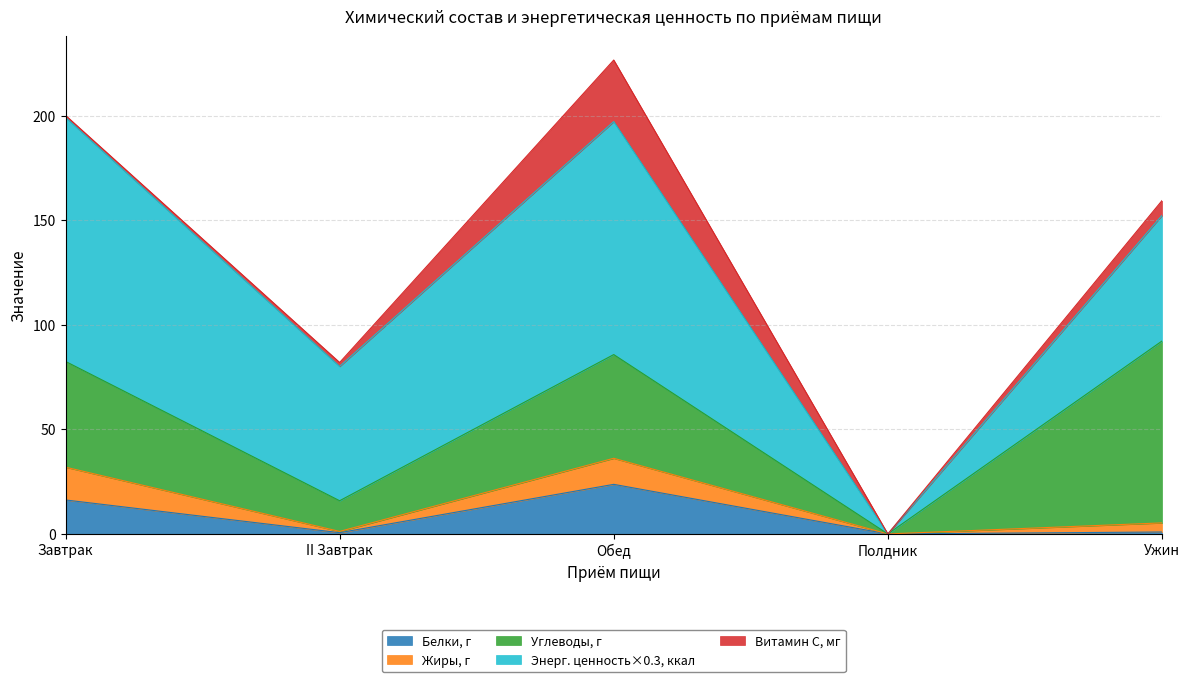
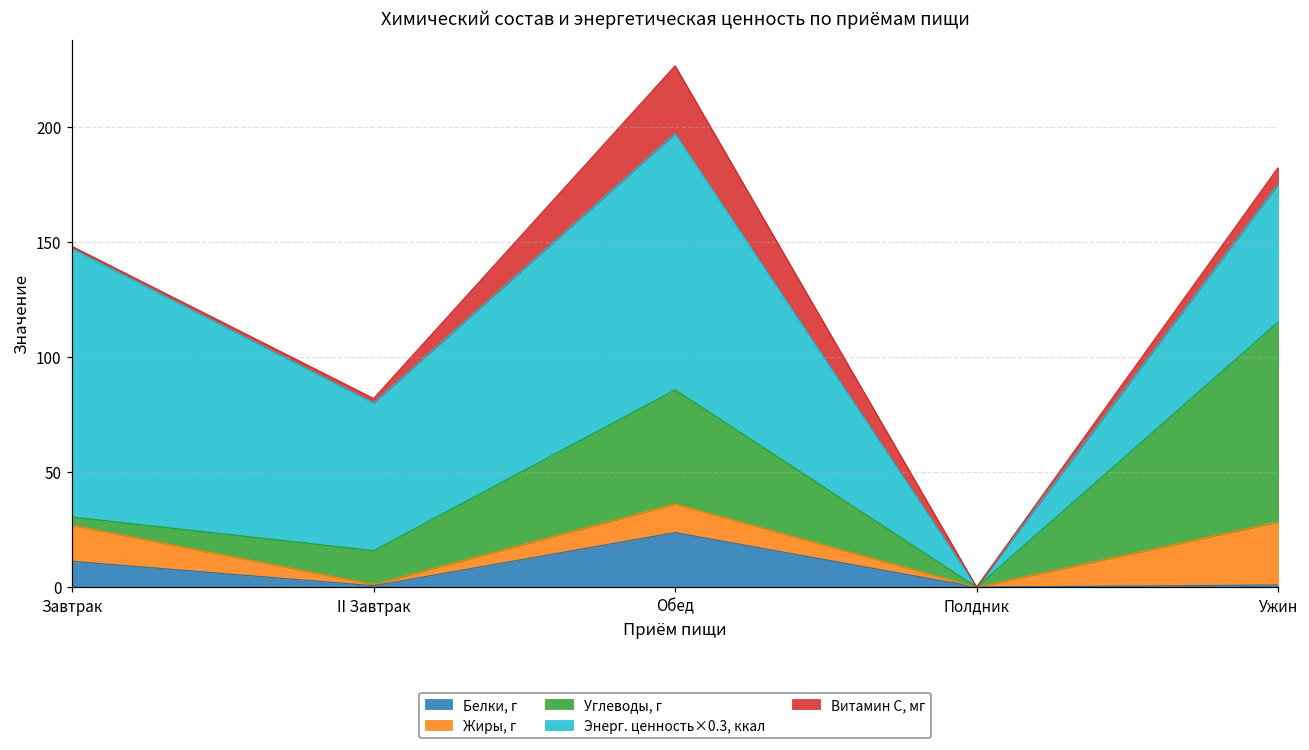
Белки, г, Завтрак: 16 -> 11
Углеводы, г, Завтрак: 51 -> 4
Жиры, г, Ужин: 4 -> 27
